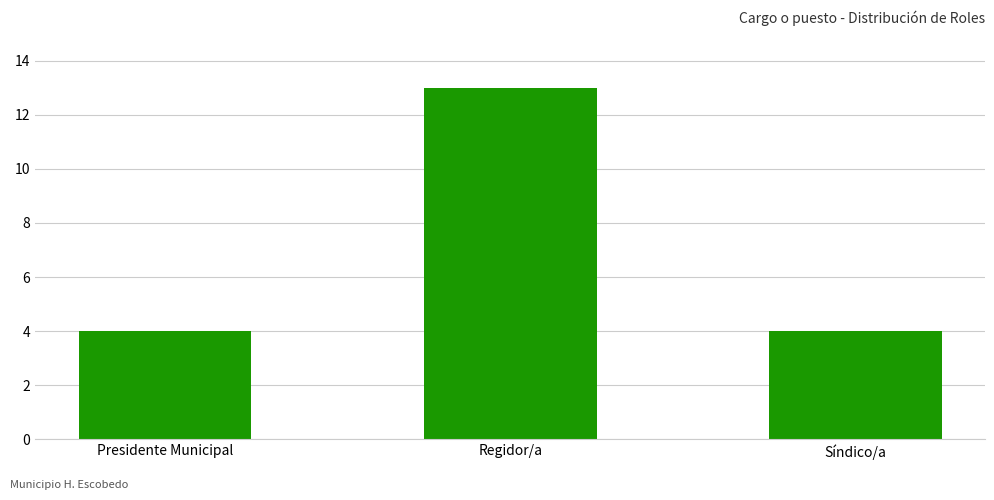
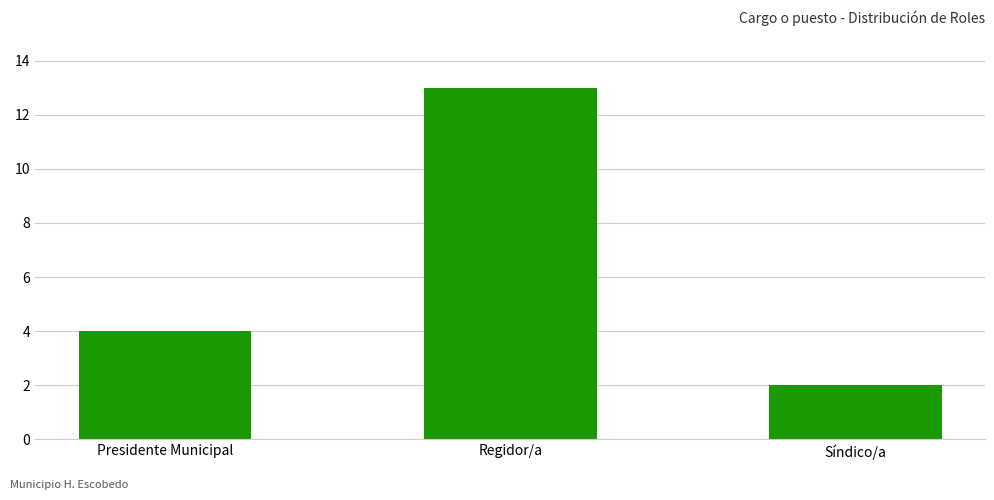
Síndico/a: 4 -> 2
